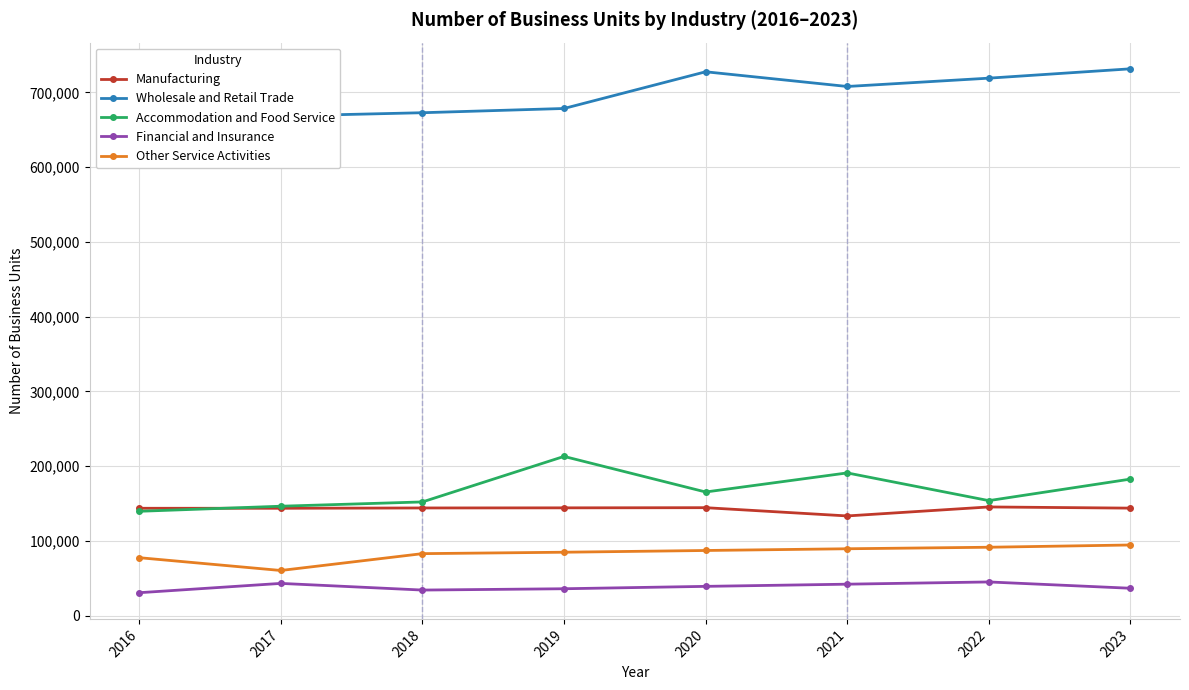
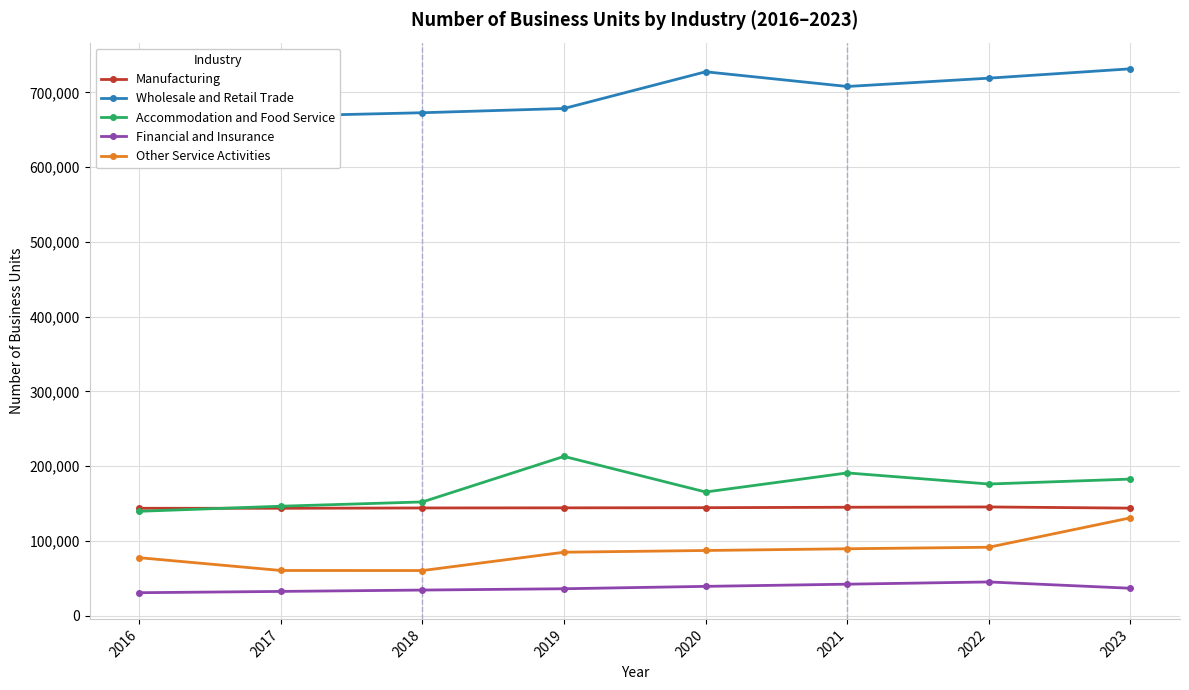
Financial and Insurance, 2017: 40,000 -> 30,000
Other Service Activities, 2018: 80,000 -> 60,000
Manufacturing, 2021: 130,000 -> 150,000
Accommodation and Food Service, 2022: 150,000 -> 180,000
Other Service Activities, 2023: 90,000 -> 130,000
